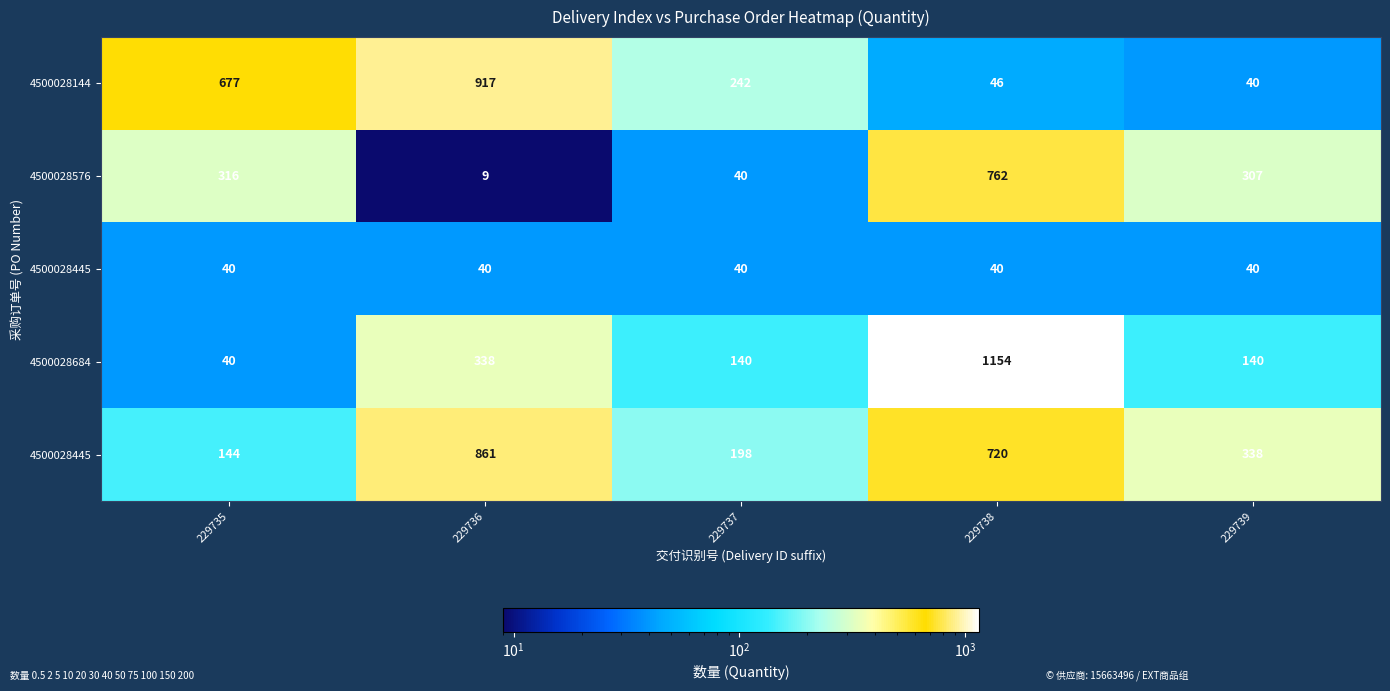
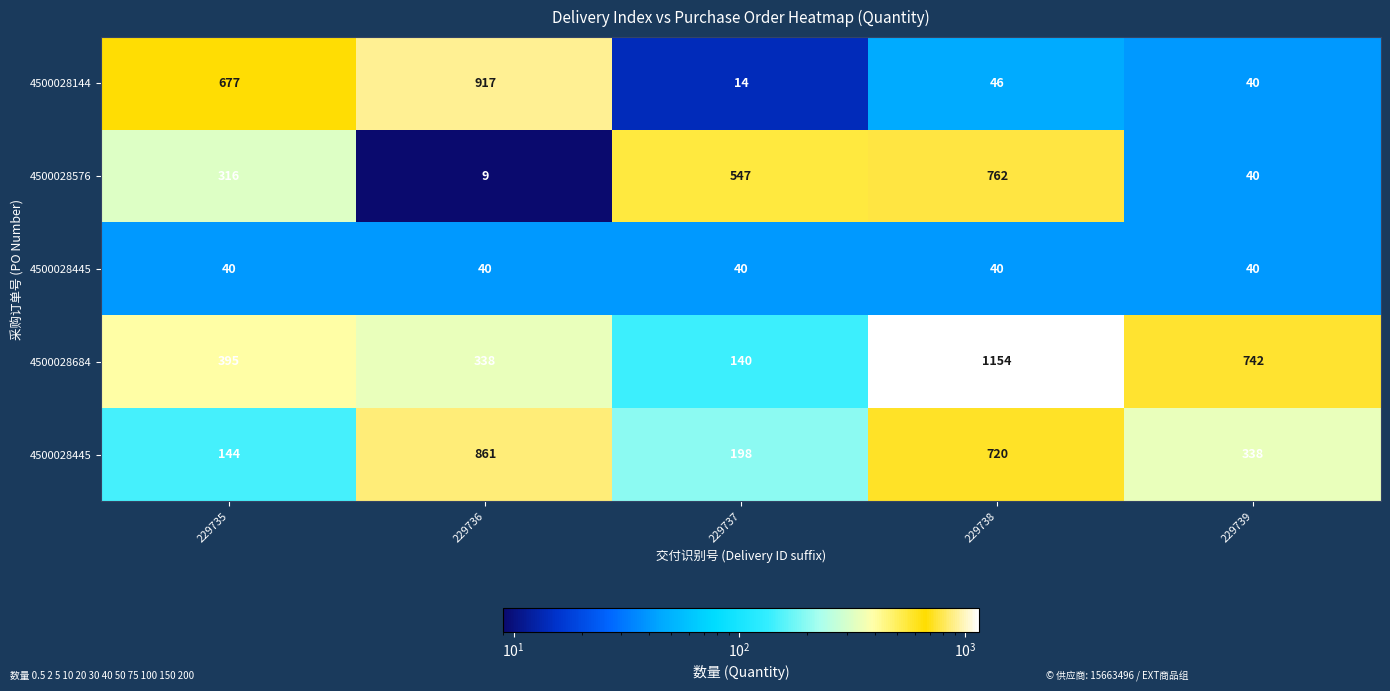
4500028144, 229737: 242 -> 14
4500028576, 229737: 40 -> 547
4500028576, 229739: 307 -> 40
4500028684, 229735: 40 -> 395
4500028684, 229739: 140 -> 742
